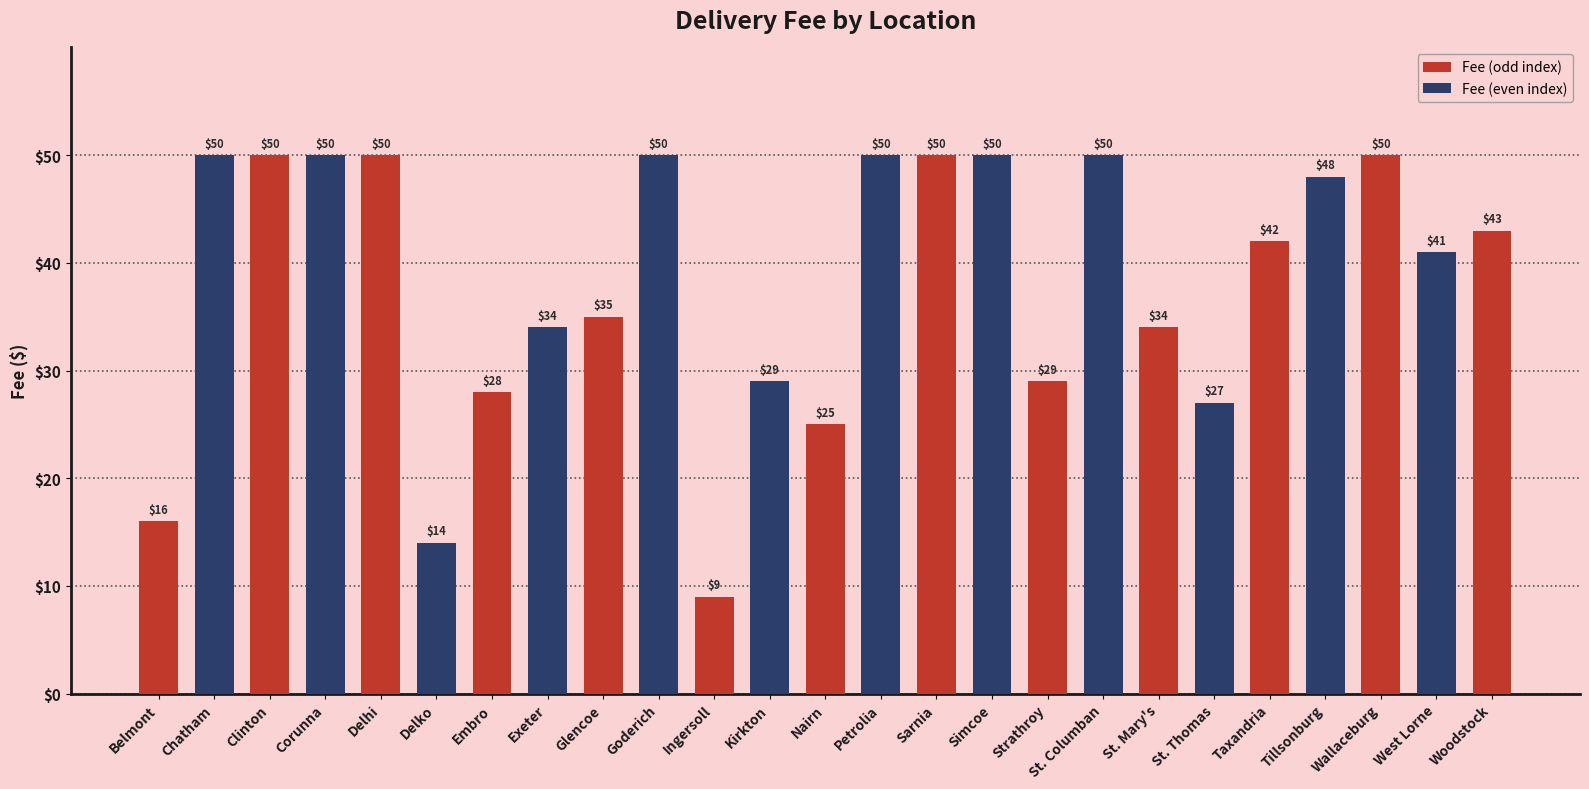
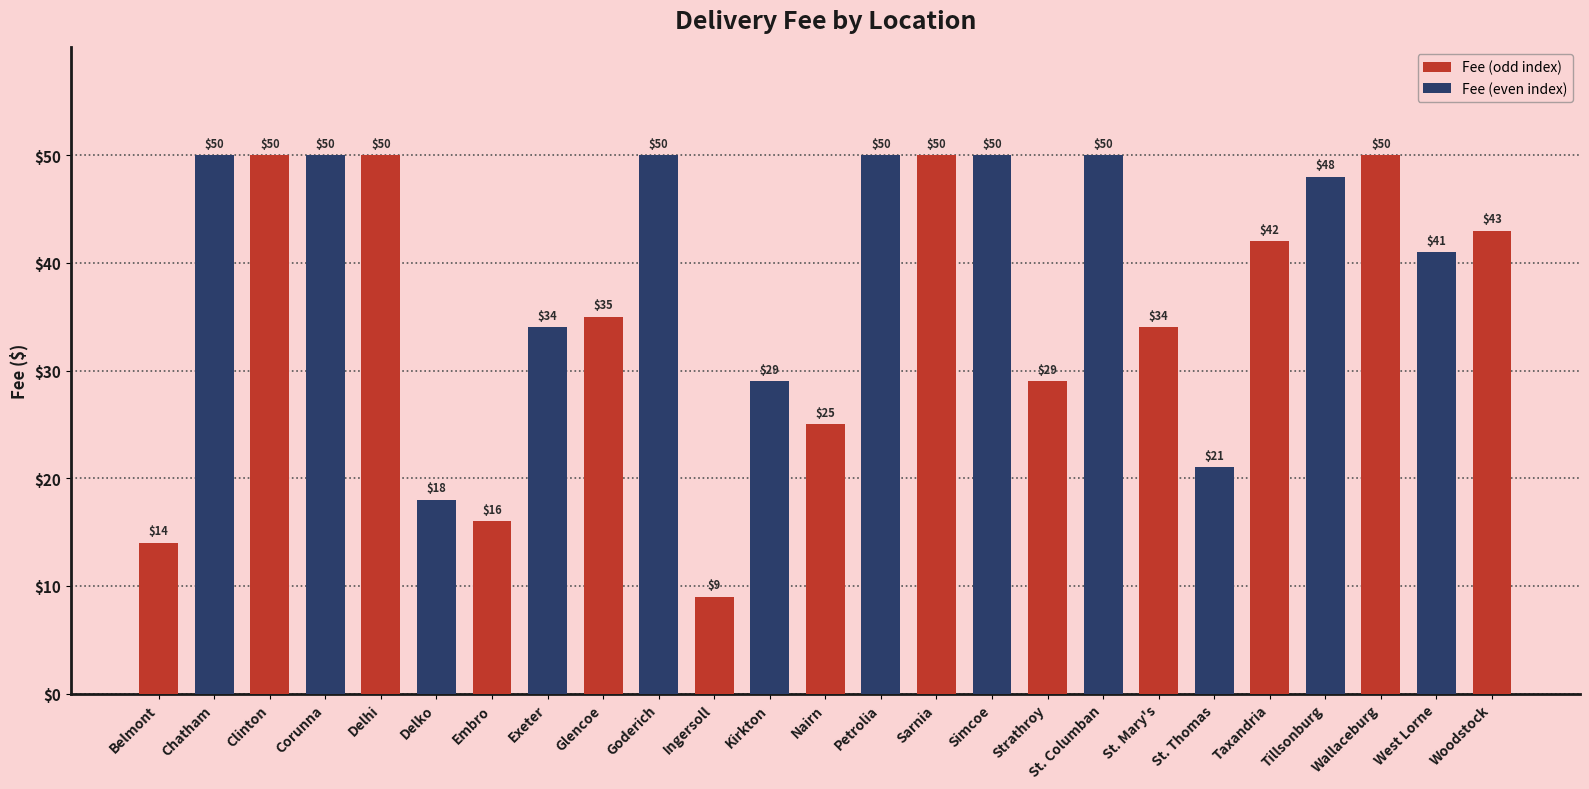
Belmont: $16 -> $14
Delko: $14 -> $18
Embro: $28 -> $16
St. Thomas: $27 -> $21
